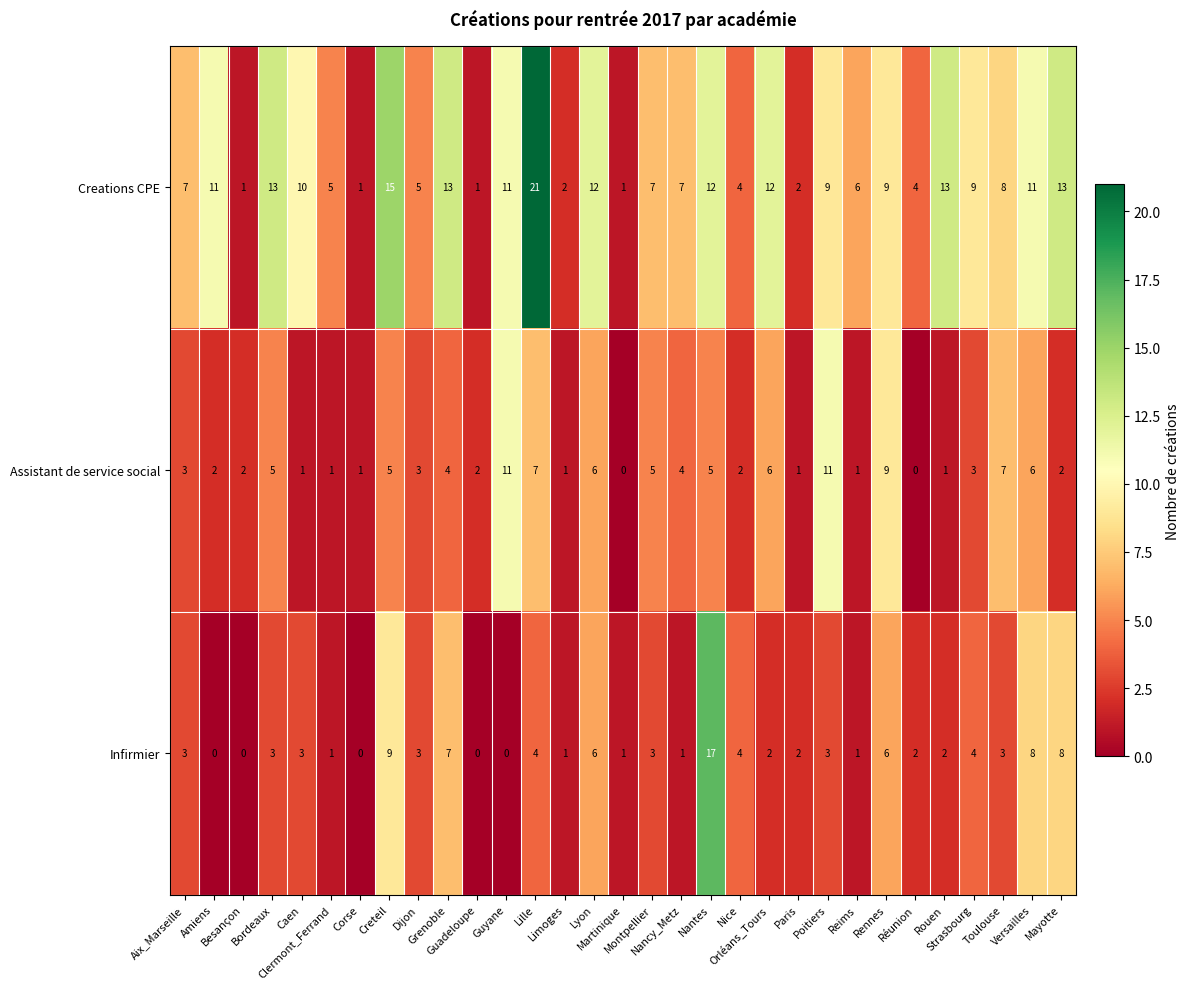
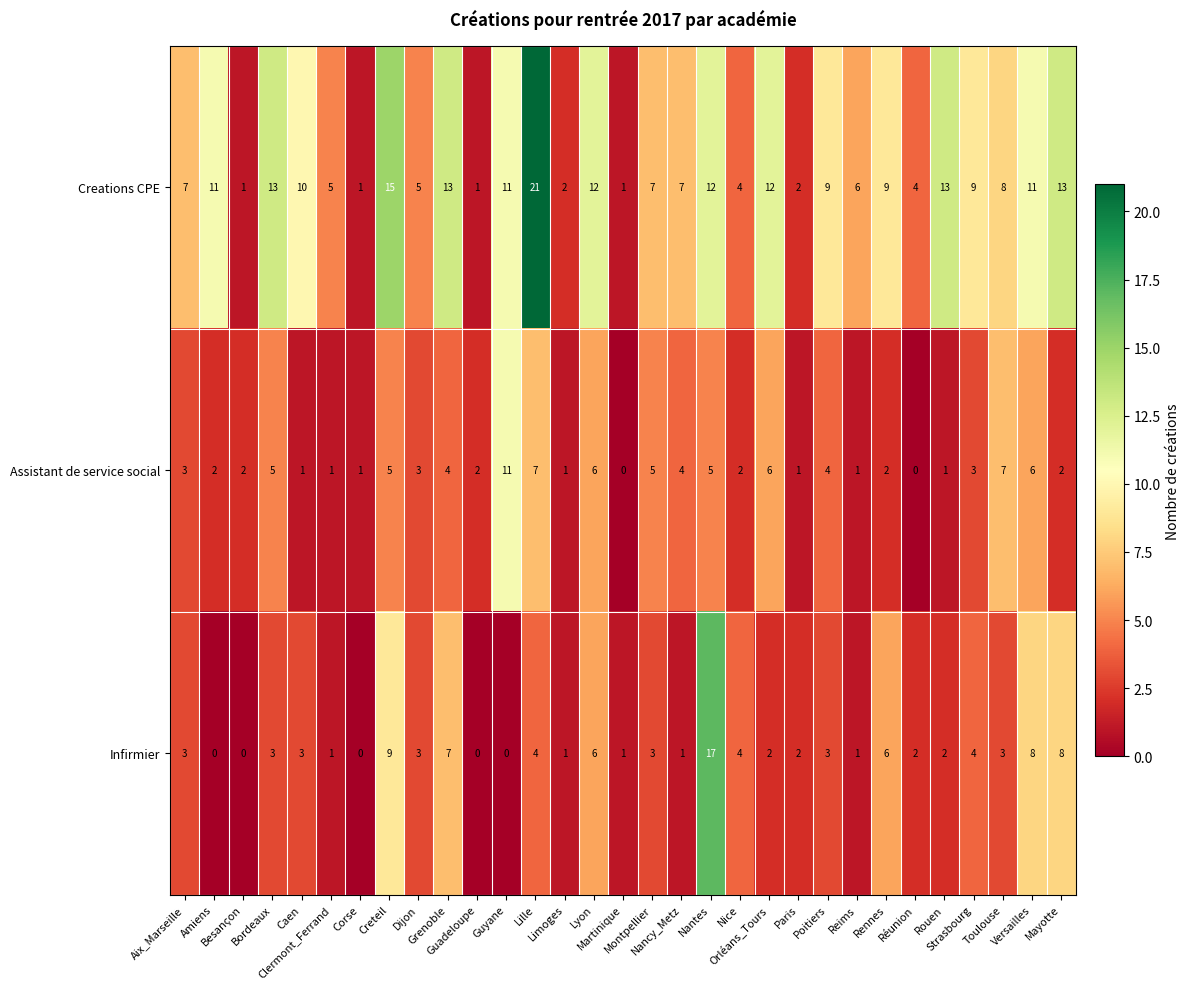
Assistant de service social, Poitiers: 11 -> 4
Assistant de service social, Rennes: 9 -> 2
